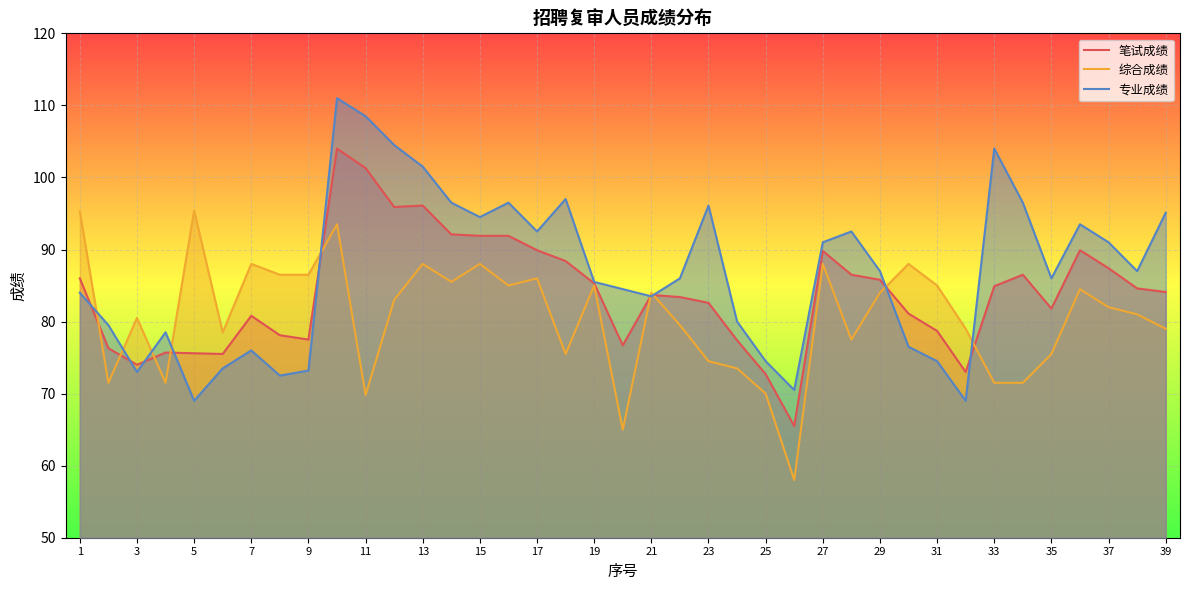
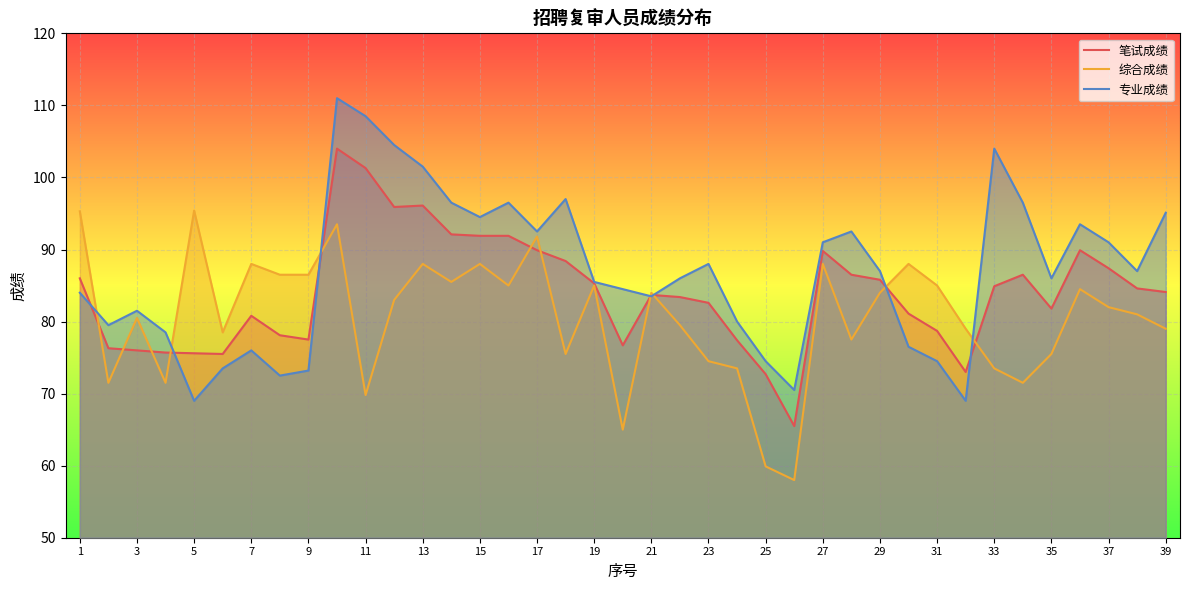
笔试成绩, 3: 74 -> 76
专业成绩, 3: 73 -> 82
综合成绩, 17: 86 -> 92
专业成绩, 23: 96 -> 88
综合成绩, 25: 70 -> 60
综合成绩, 33: 72 -> 74
